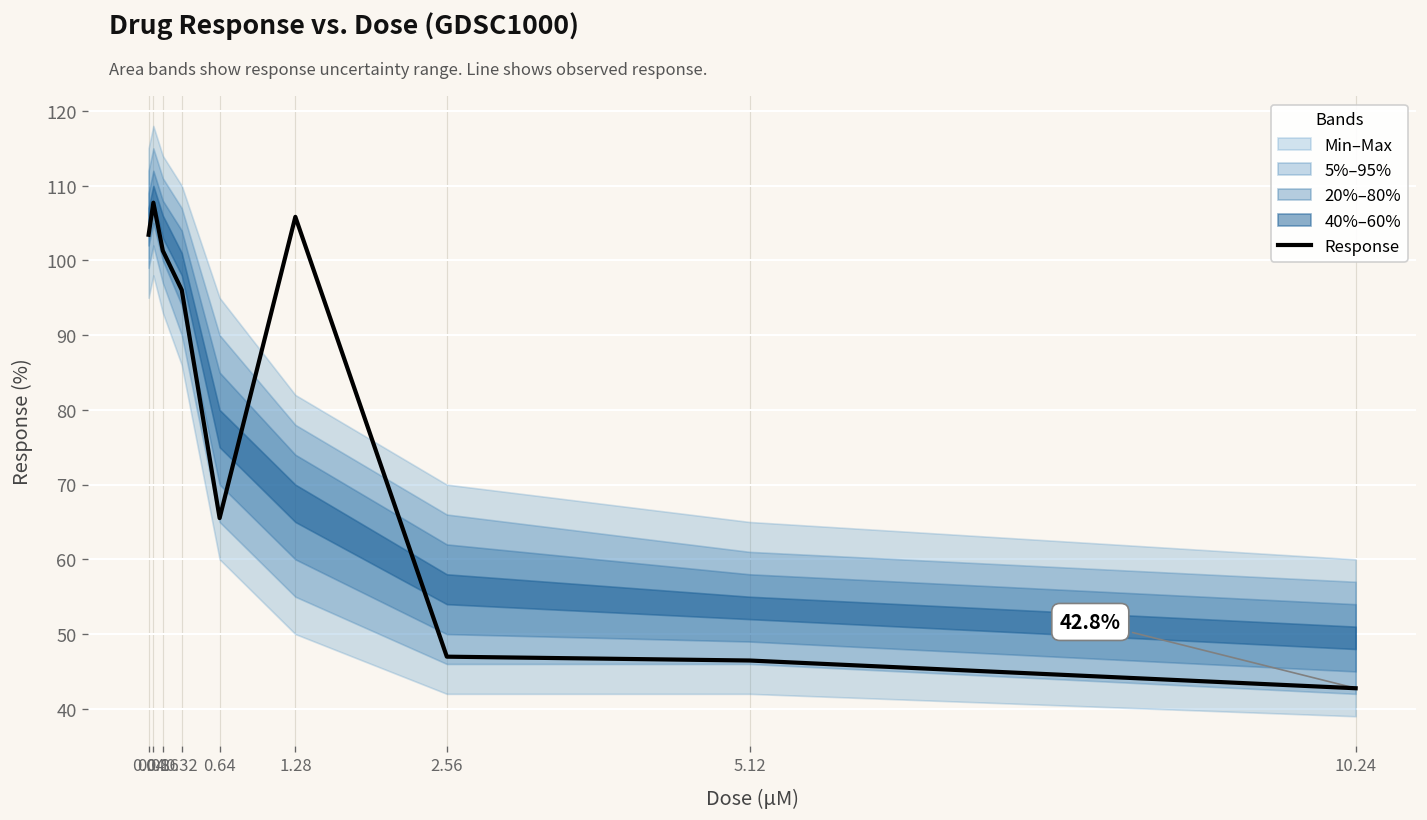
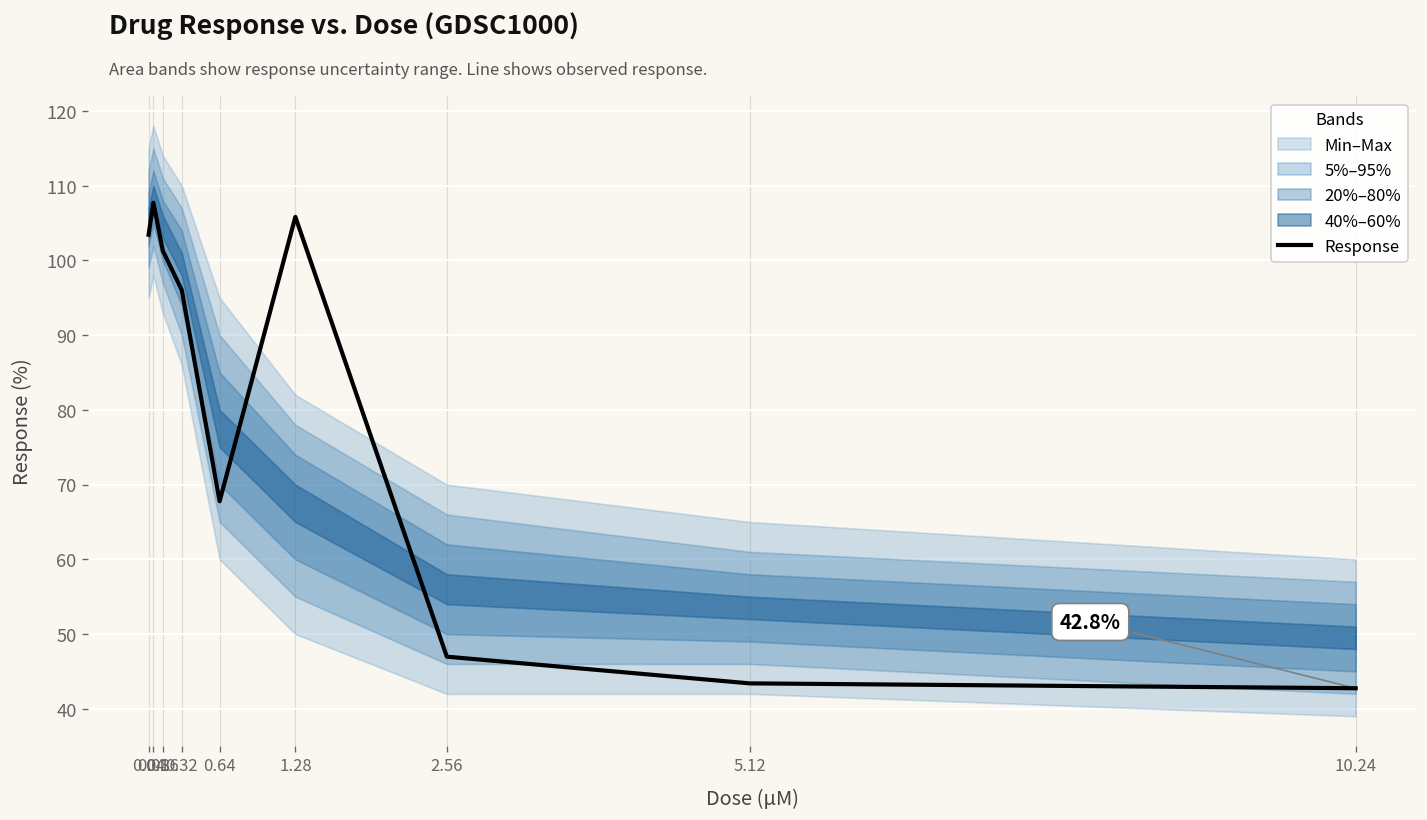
Response, 0.64: 66 -> 68
Response, 5.12: 46 -> 43
